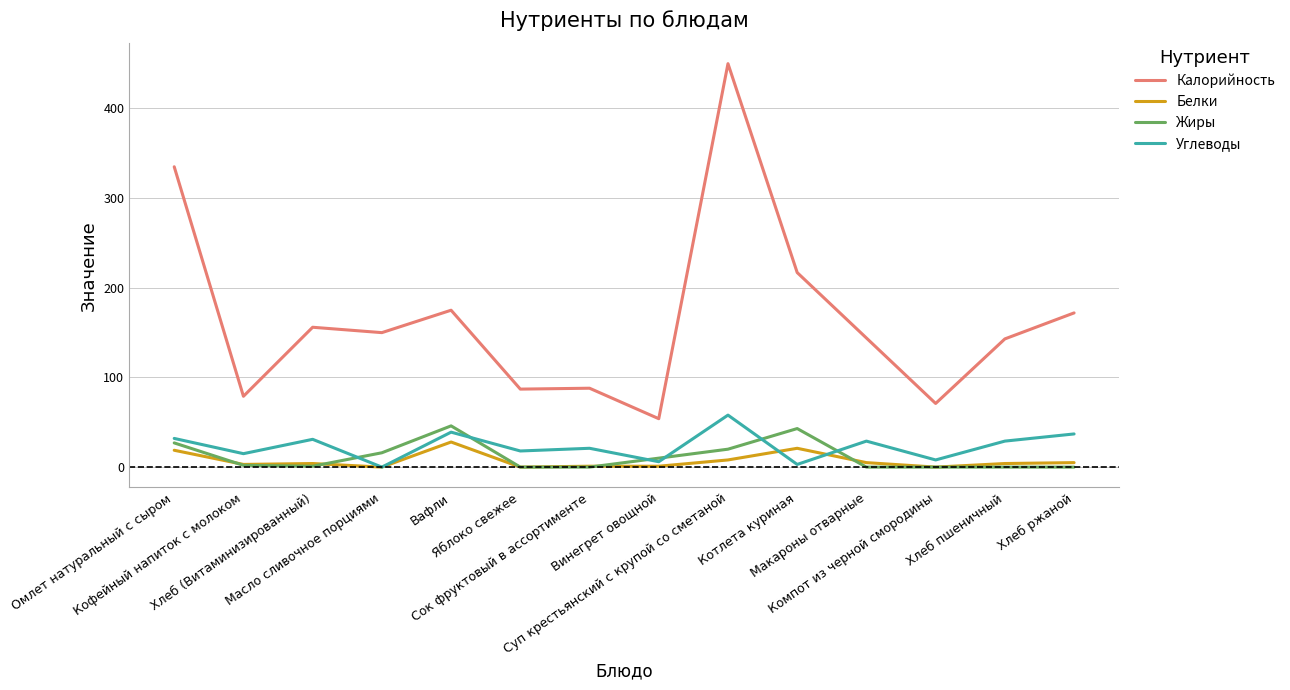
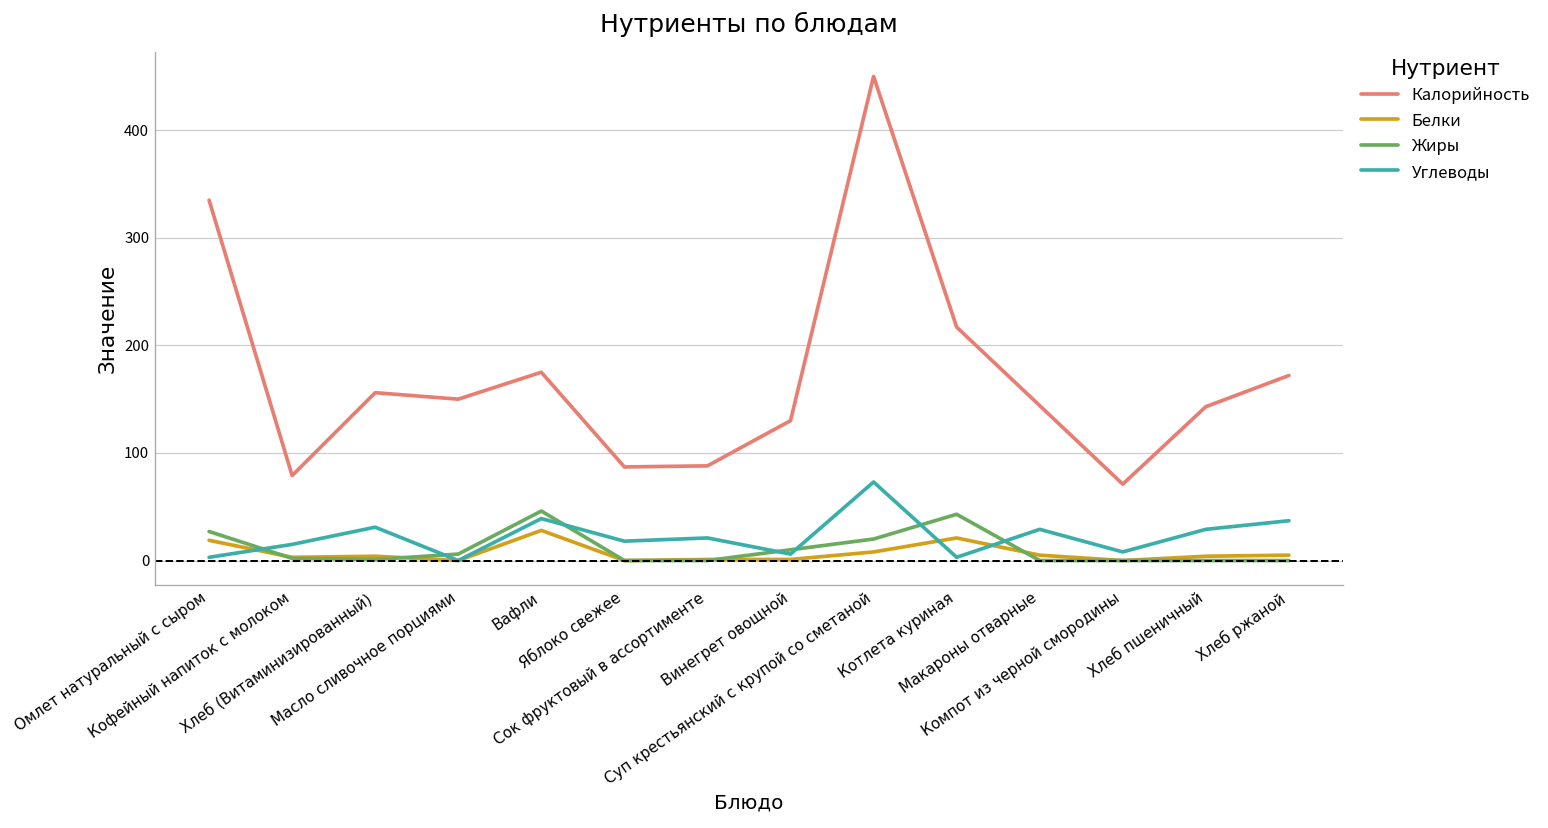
Углеводы, Омлет натуральный с сыром: 30 -> 0
Жиры, Масло сливочное порциями: 20 -> 10
Калорийность, Винегрет овощной: 50 -> 130
Углеводы, Суп крестьянский с крупой со сметаной: 60 -> 70
